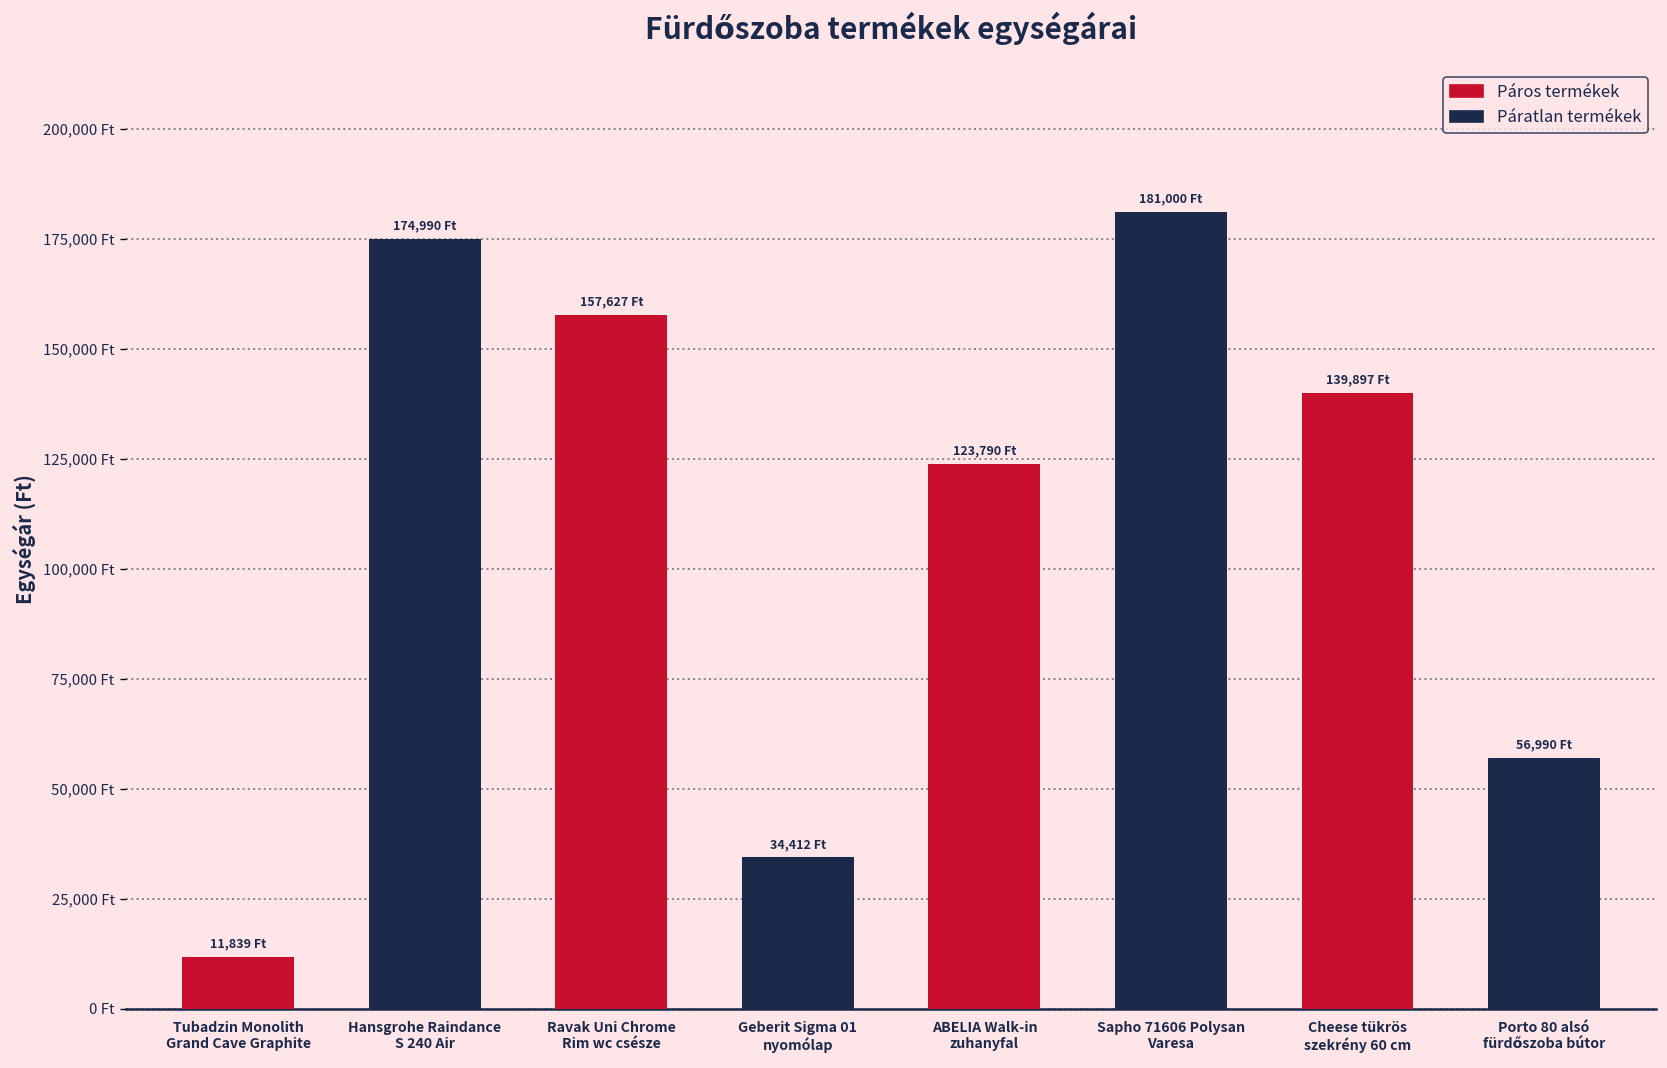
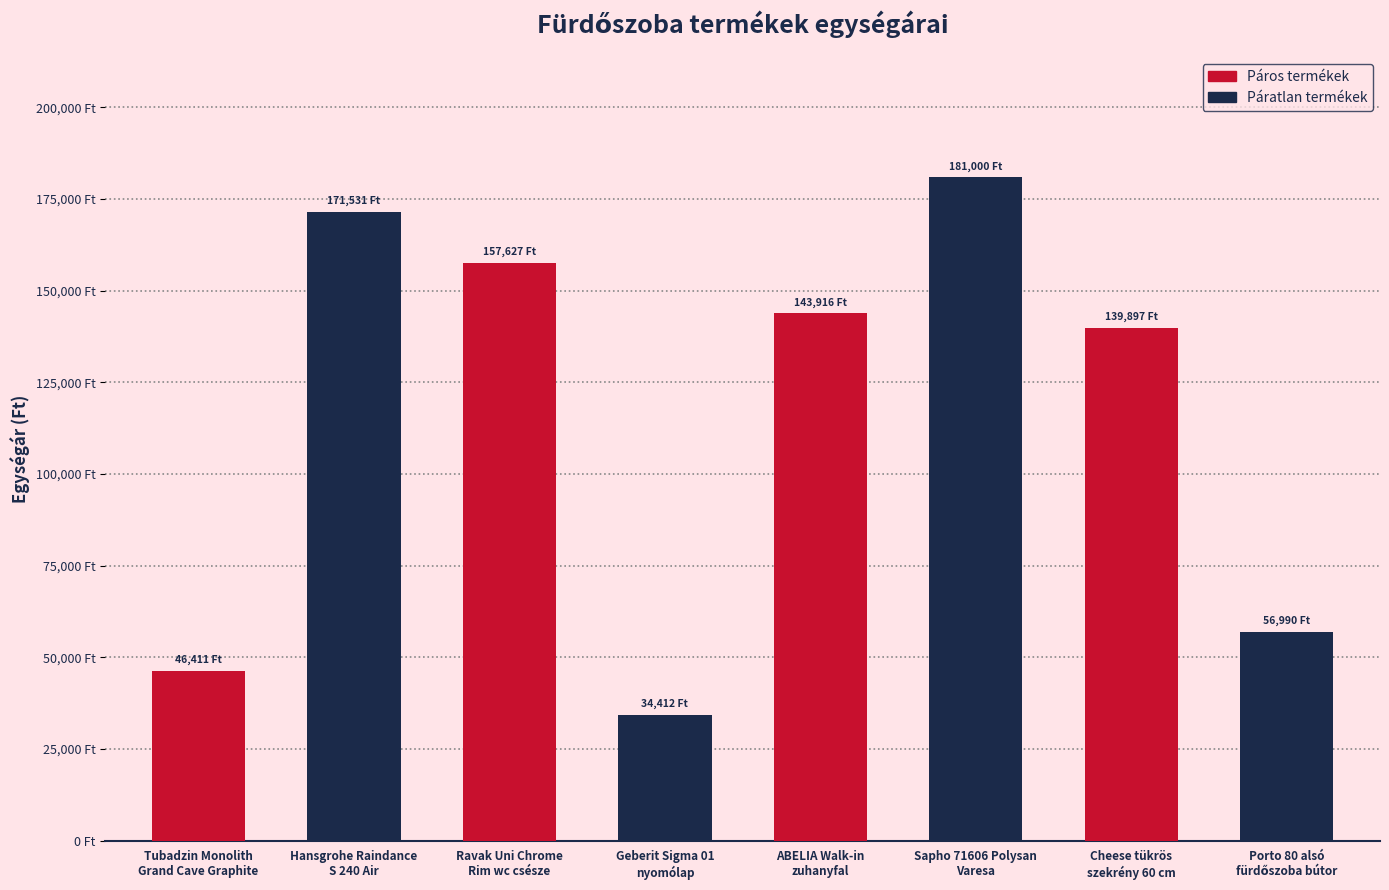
Tubadzin Monolith Grand Cave Graphite: 11,839 -> 46,411
Hansgrohe Raindance S 240 Air: 174,990 -> 171,531
ABELIA Walk-in zuhanyfal: 123,790 -> 143,916
